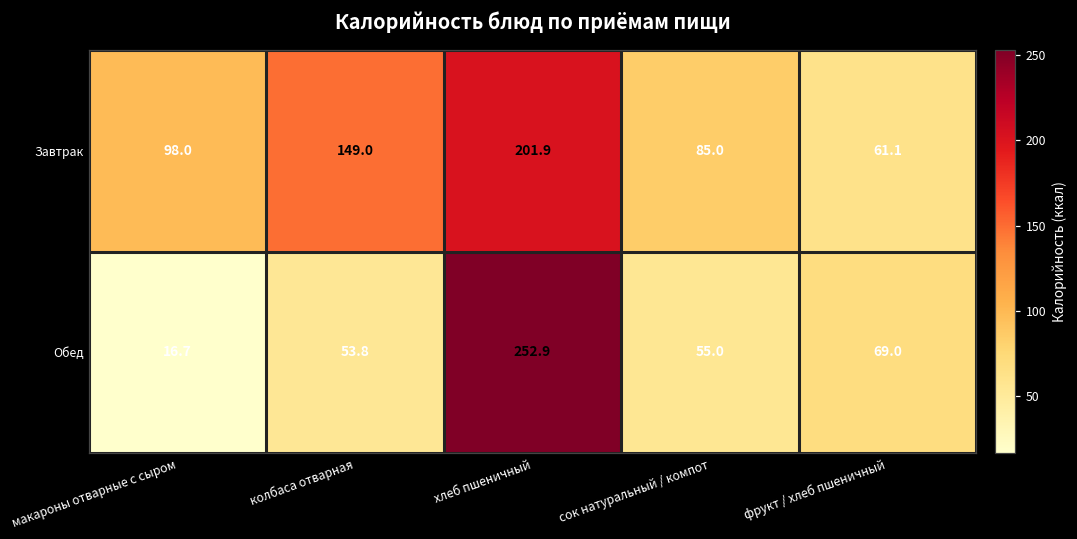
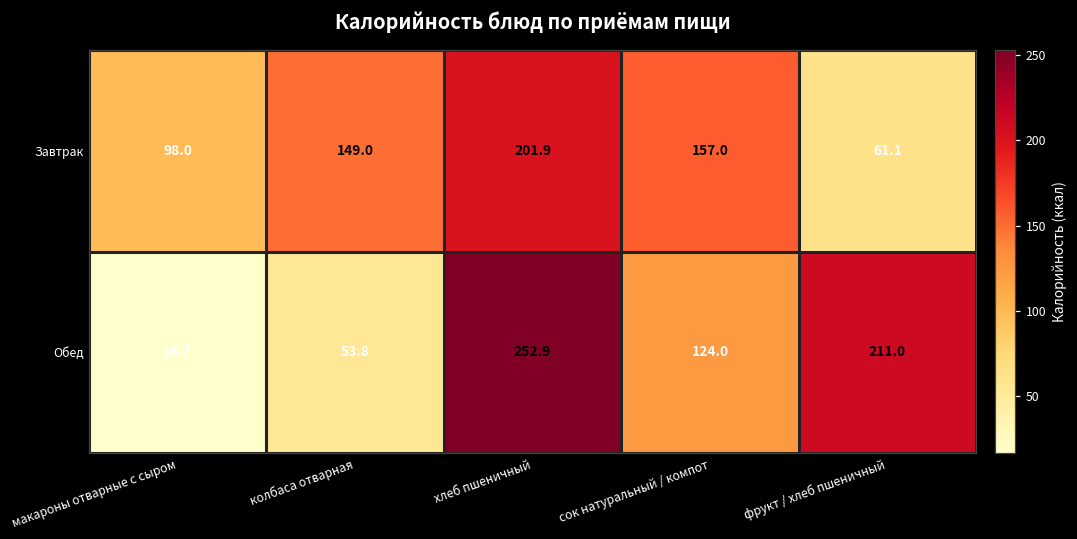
Завтрак, сок натуральный / компот: 85.0 -> 157.0
Обед, сок натуральный / компот: 55.0 -> 124.0
Обед, фрукт / хлеб пшеничный: 69.0 -> 211.0
